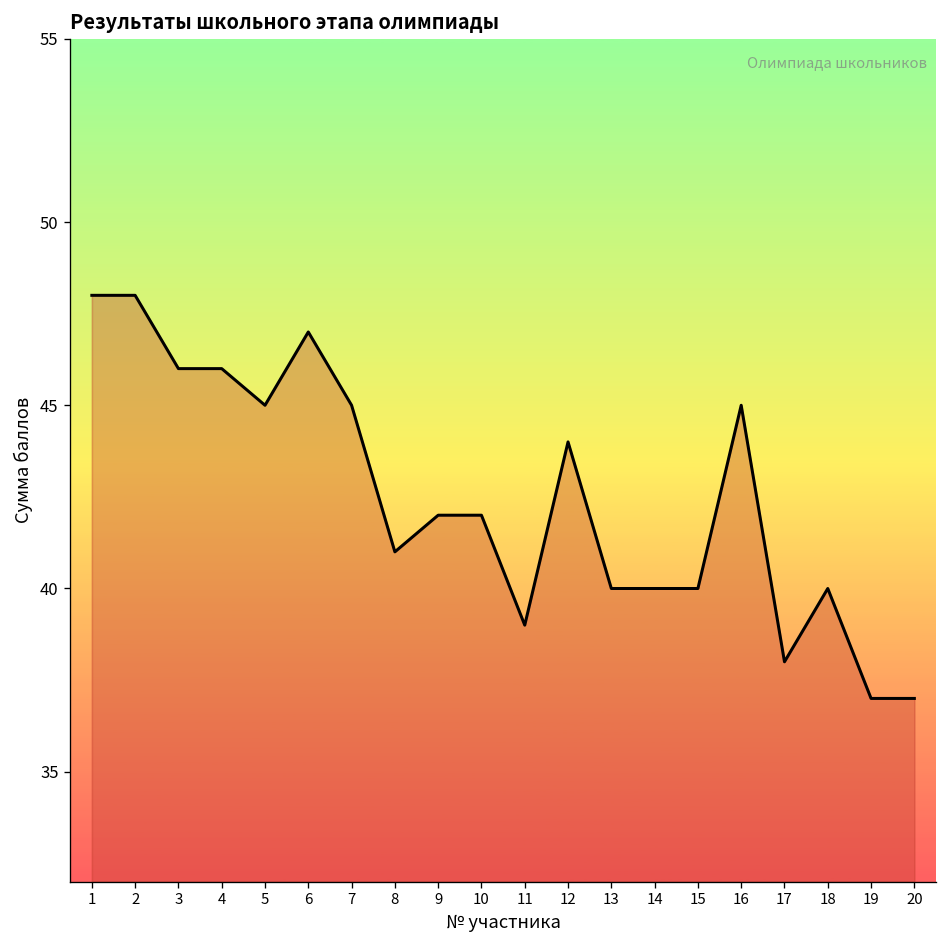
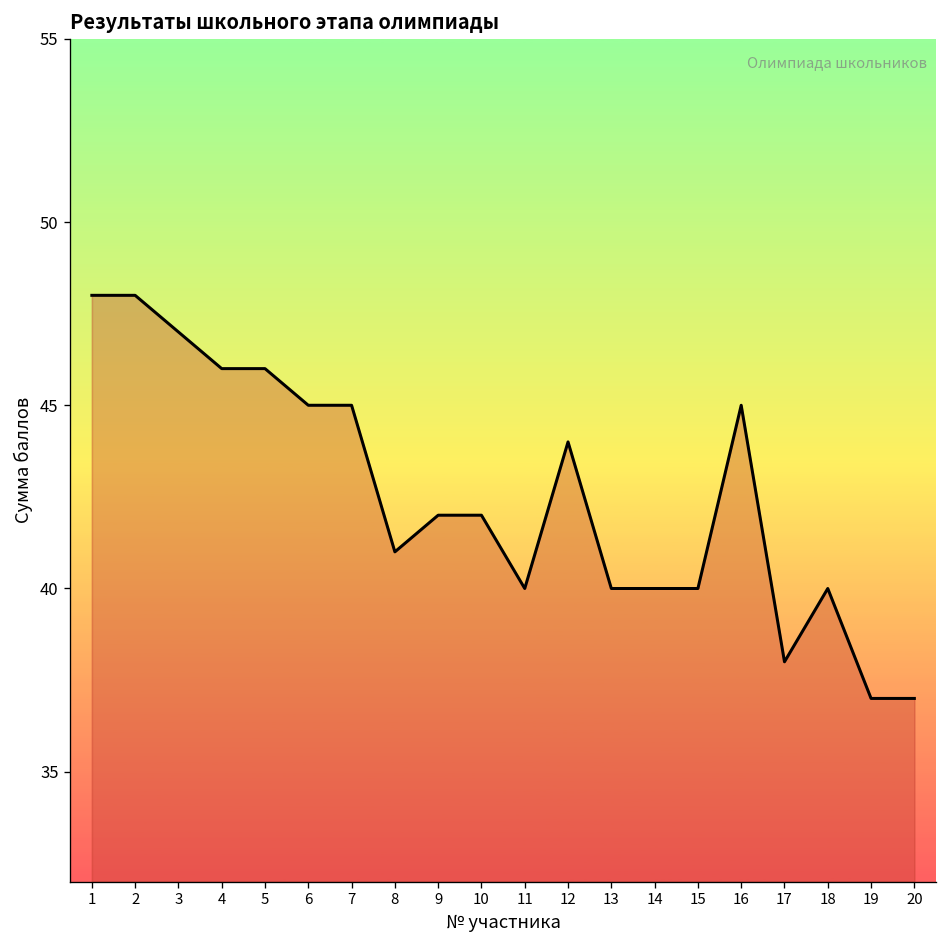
3: 46 -> 47
5: 45 -> 46
6: 47 -> 45
11: 39 -> 40
